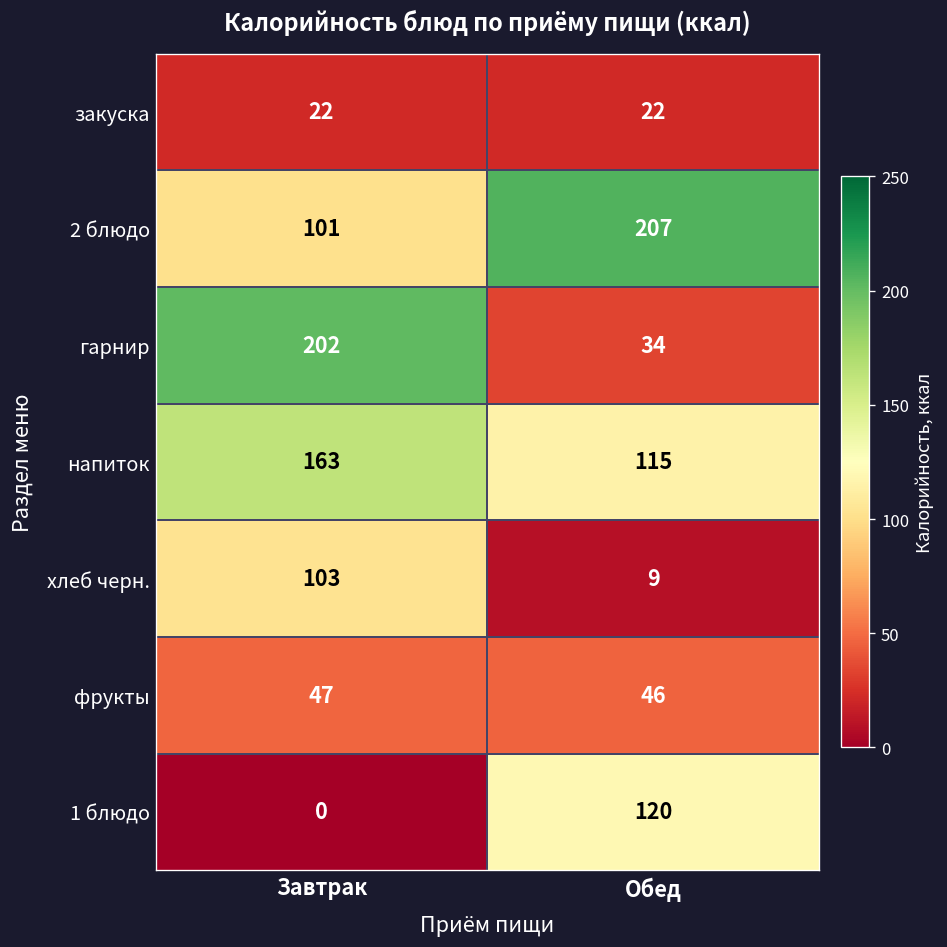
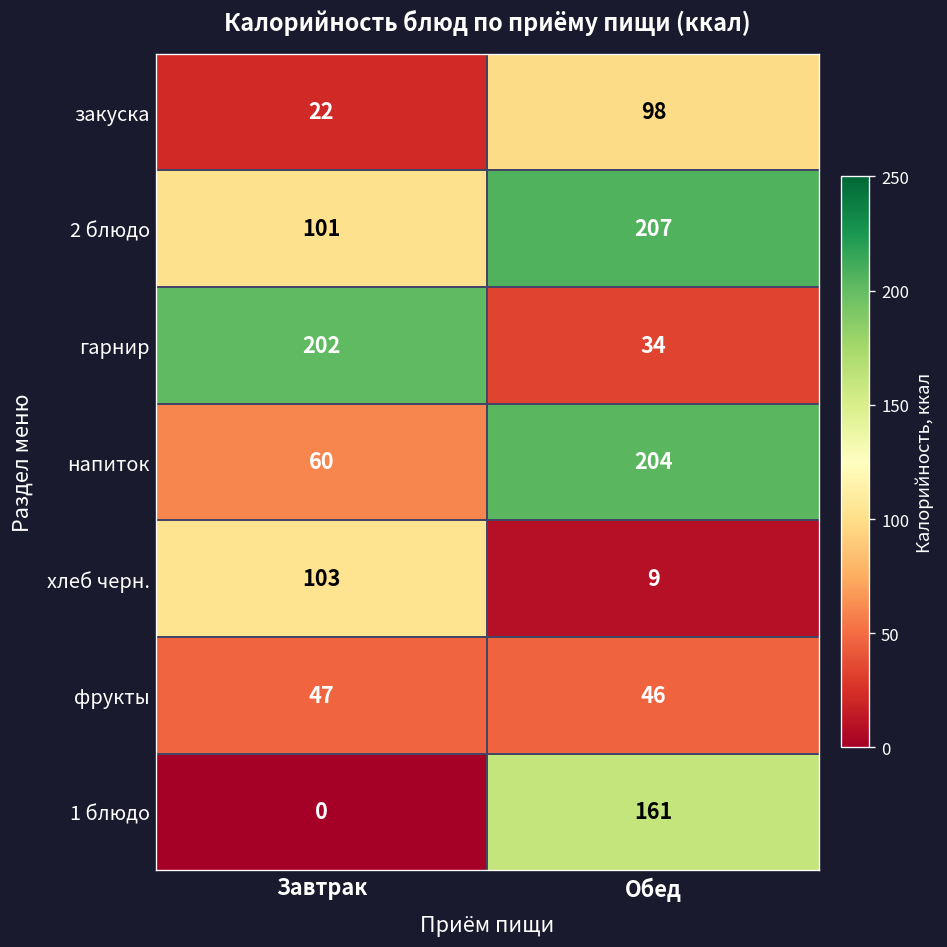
закуска, Обед: 22 -> 98
напиток, Завтрак: 163 -> 60
напиток, Обед: 115 -> 204
1 блюдо, Обед: 120 -> 161
